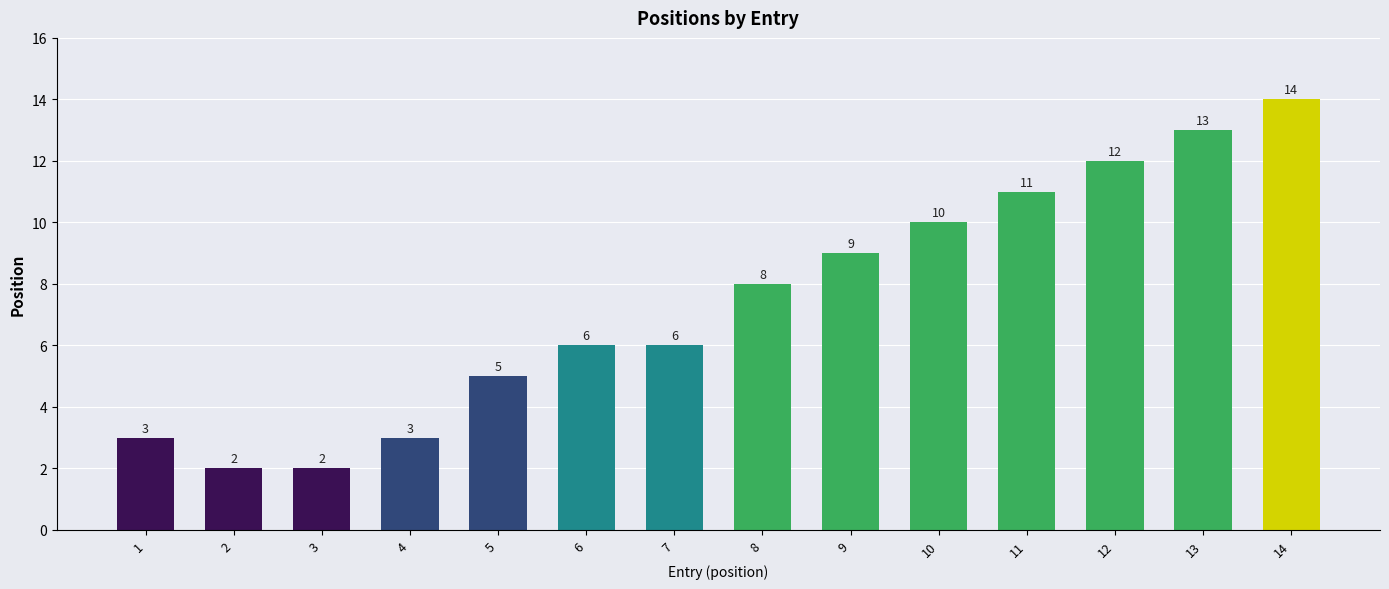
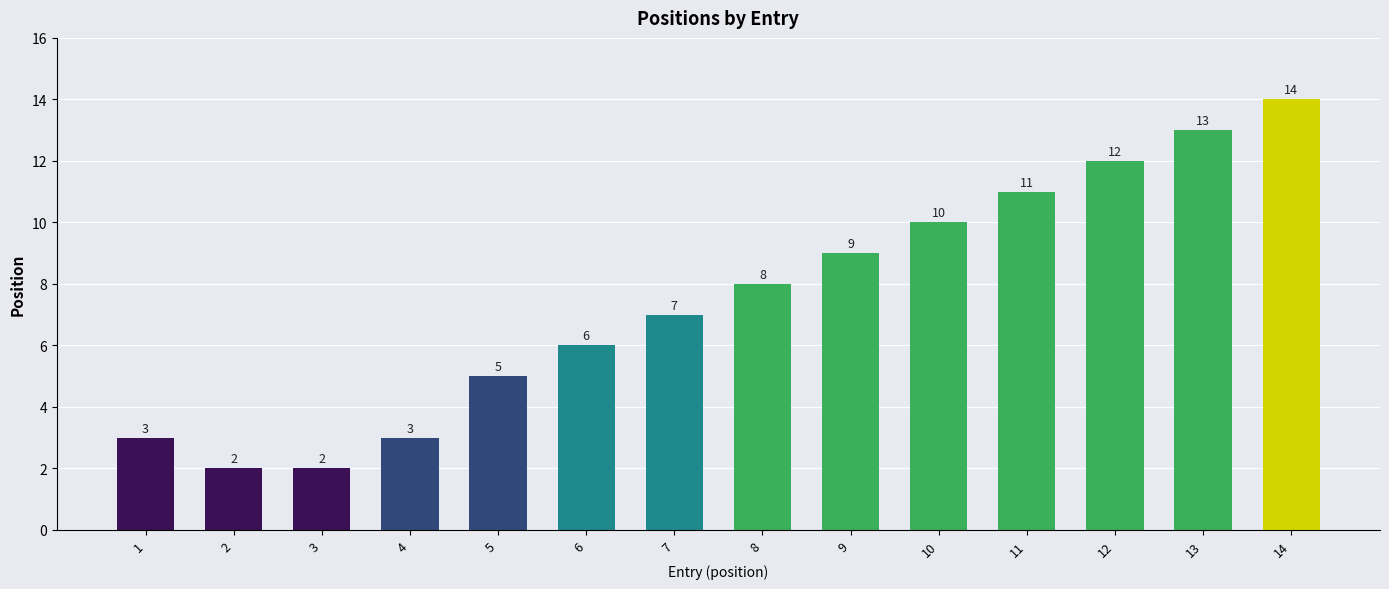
7: 6 -> 7
